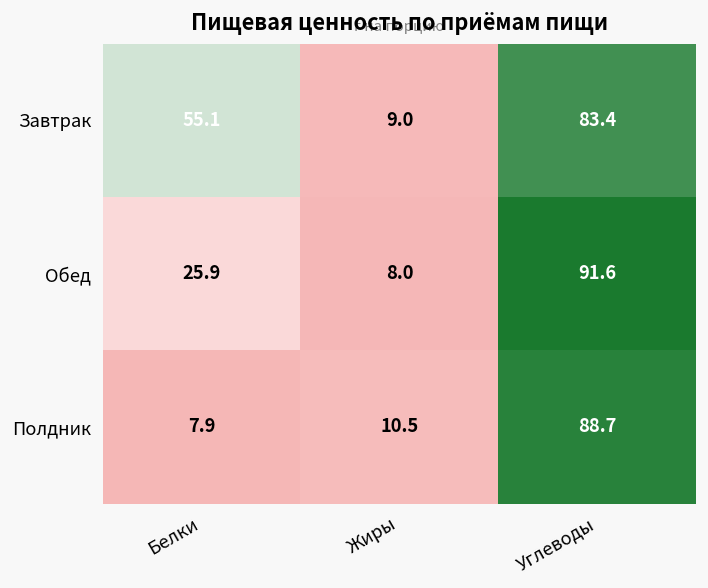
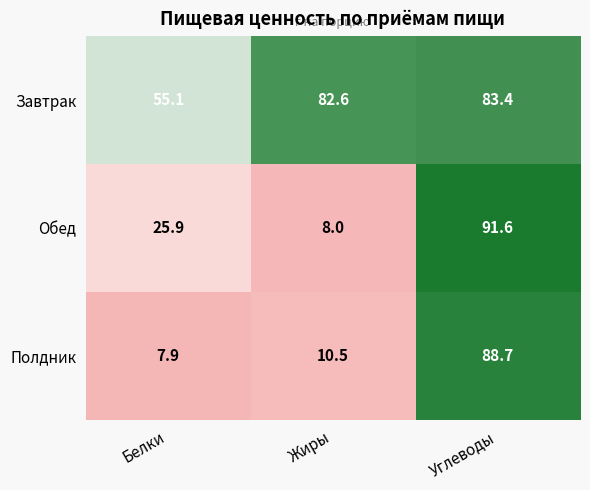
Завтрак, Жиры: 9.0 -> 82.6
